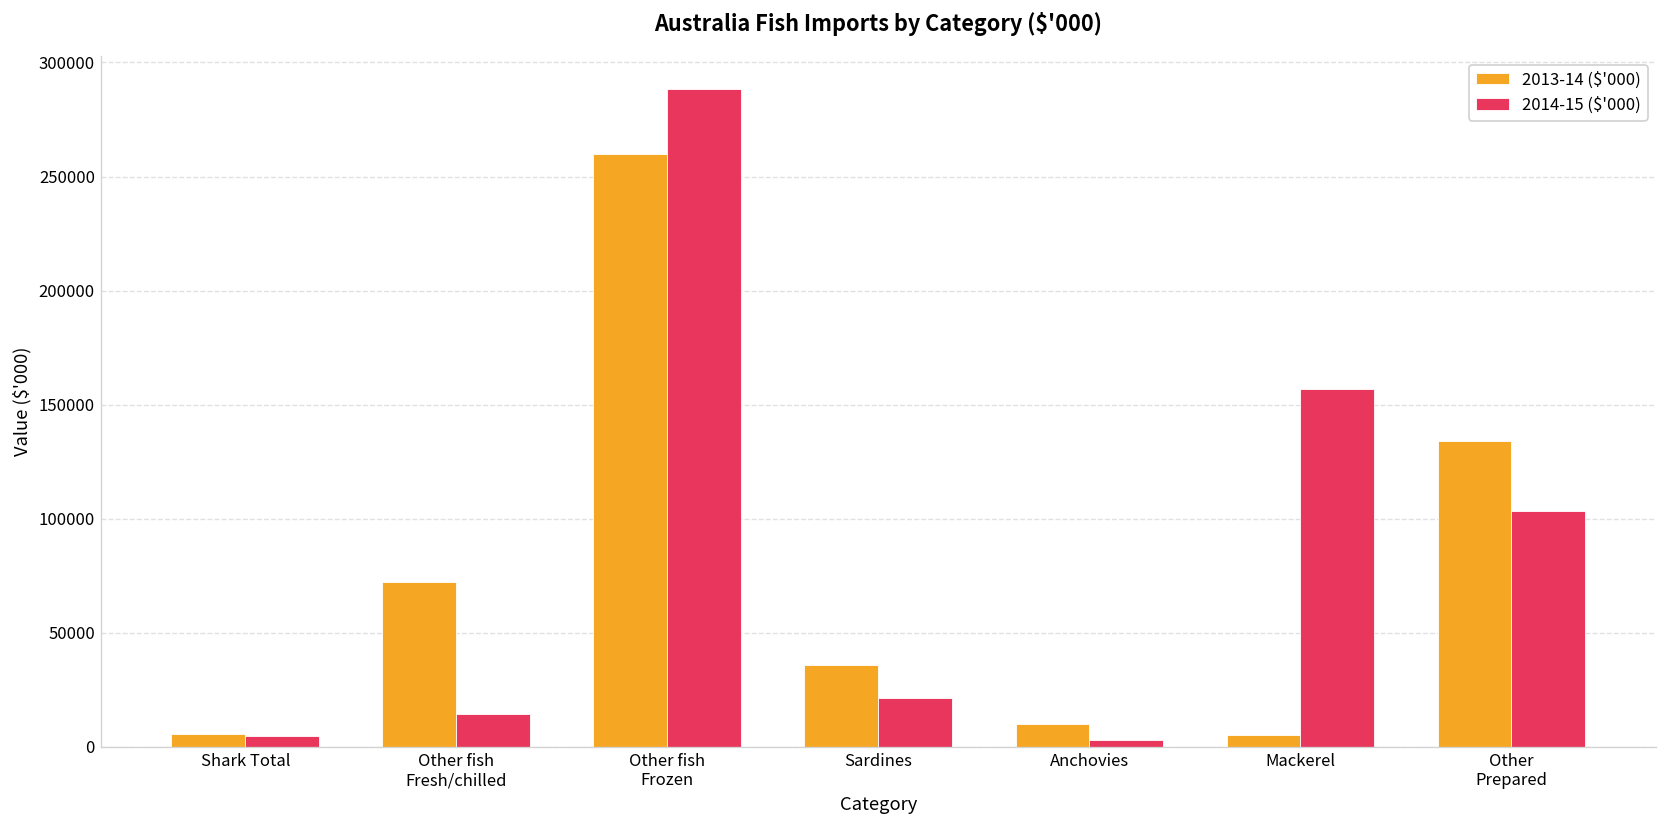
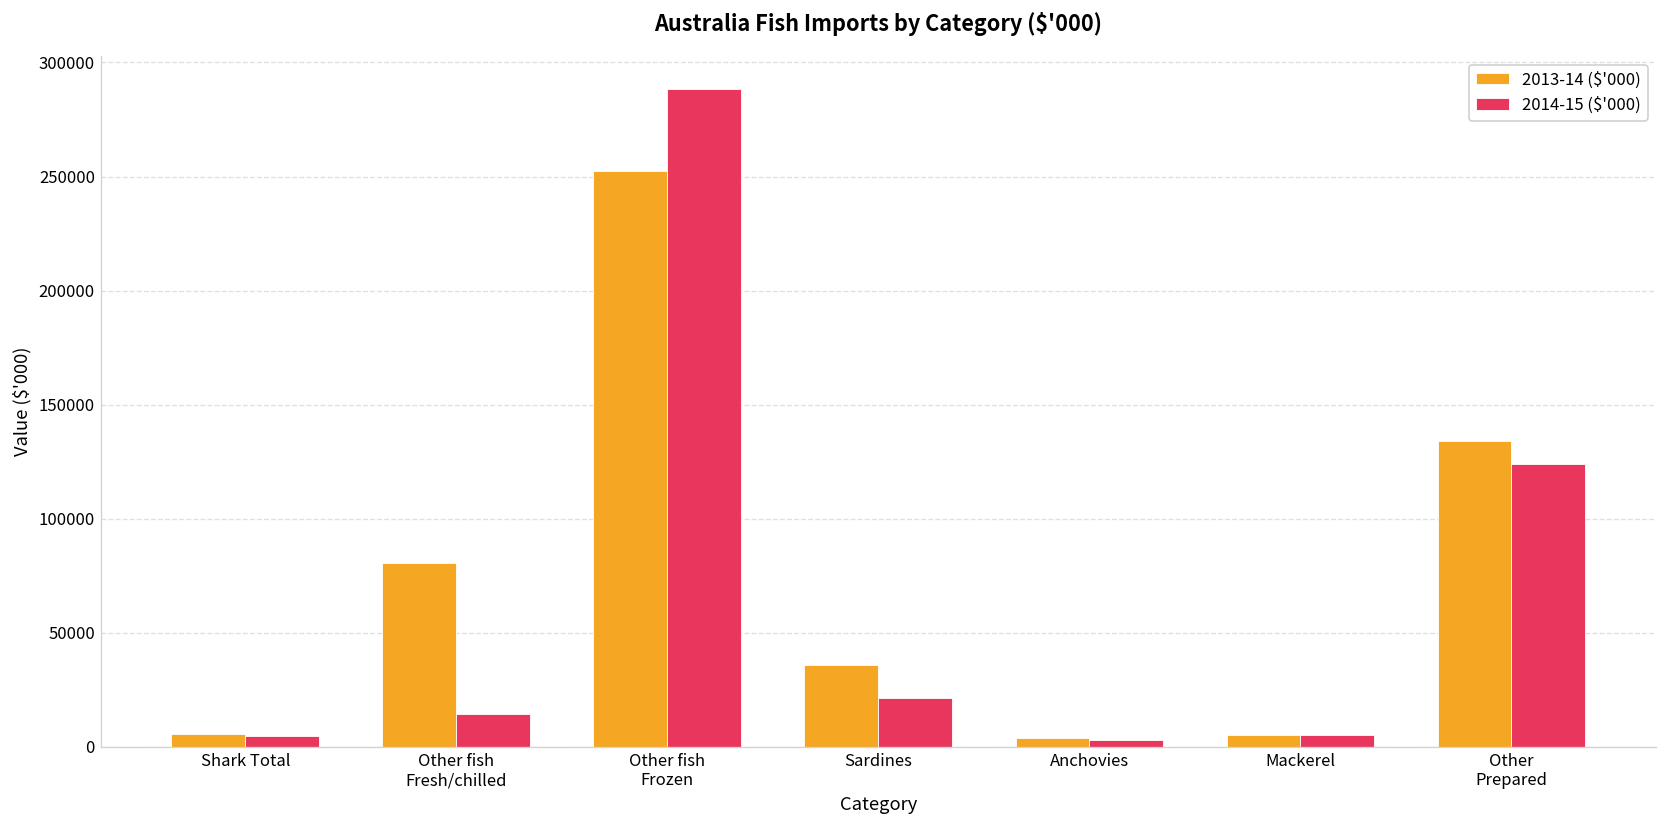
2013-14 ($'000), Other fish Fresh/chilled: 72000 -> 81000
2013-14 ($'000), Other fish Frozen: 260000 -> 253000
2013-14 ($'000), Anchovies: 10000 -> 4000
2014-15 ($'000), Mackerel: 157000 -> 5000
2014-15 ($'000), Other Prepared: 103000 -> 124000
